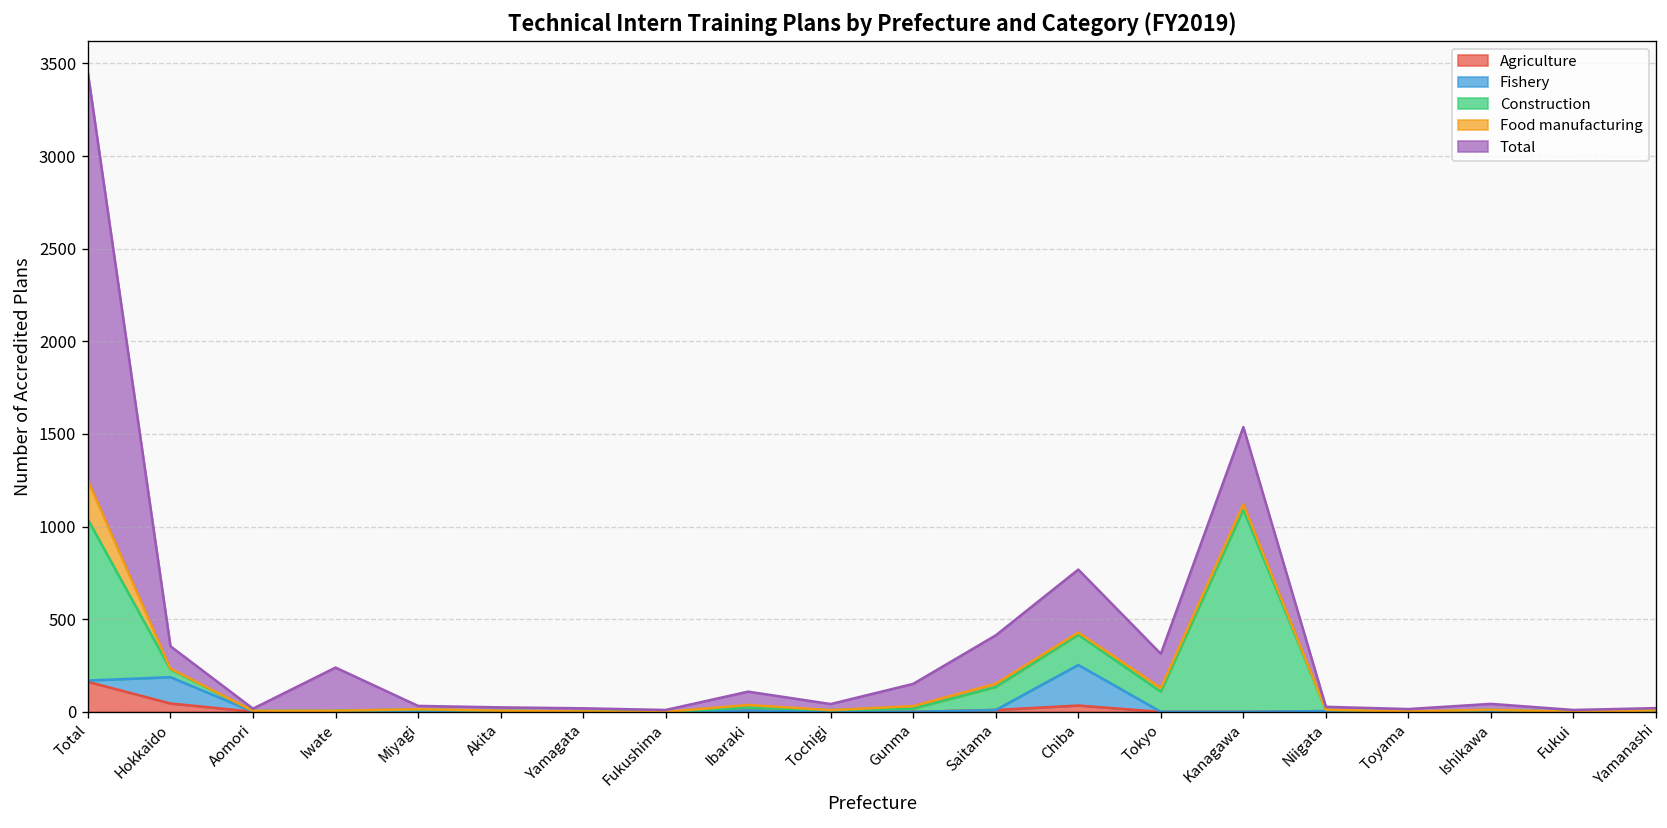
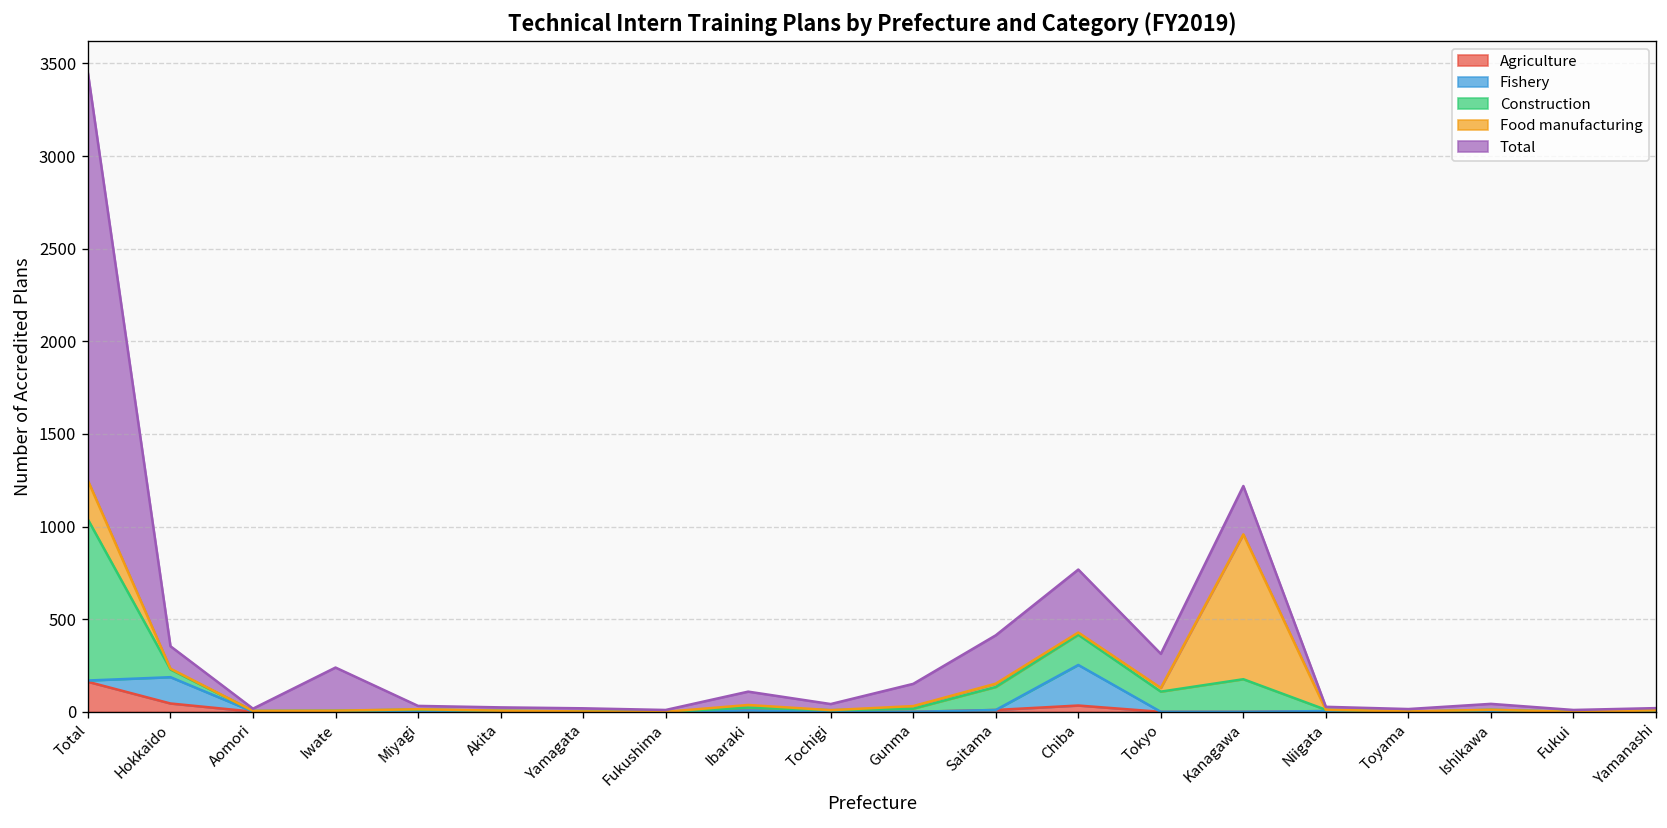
Construction, Kanagawa: 1090 -> 180
Food manufacturing, Kanagawa: 30 -> 780
Total, Kanagawa: 420 -> 260
